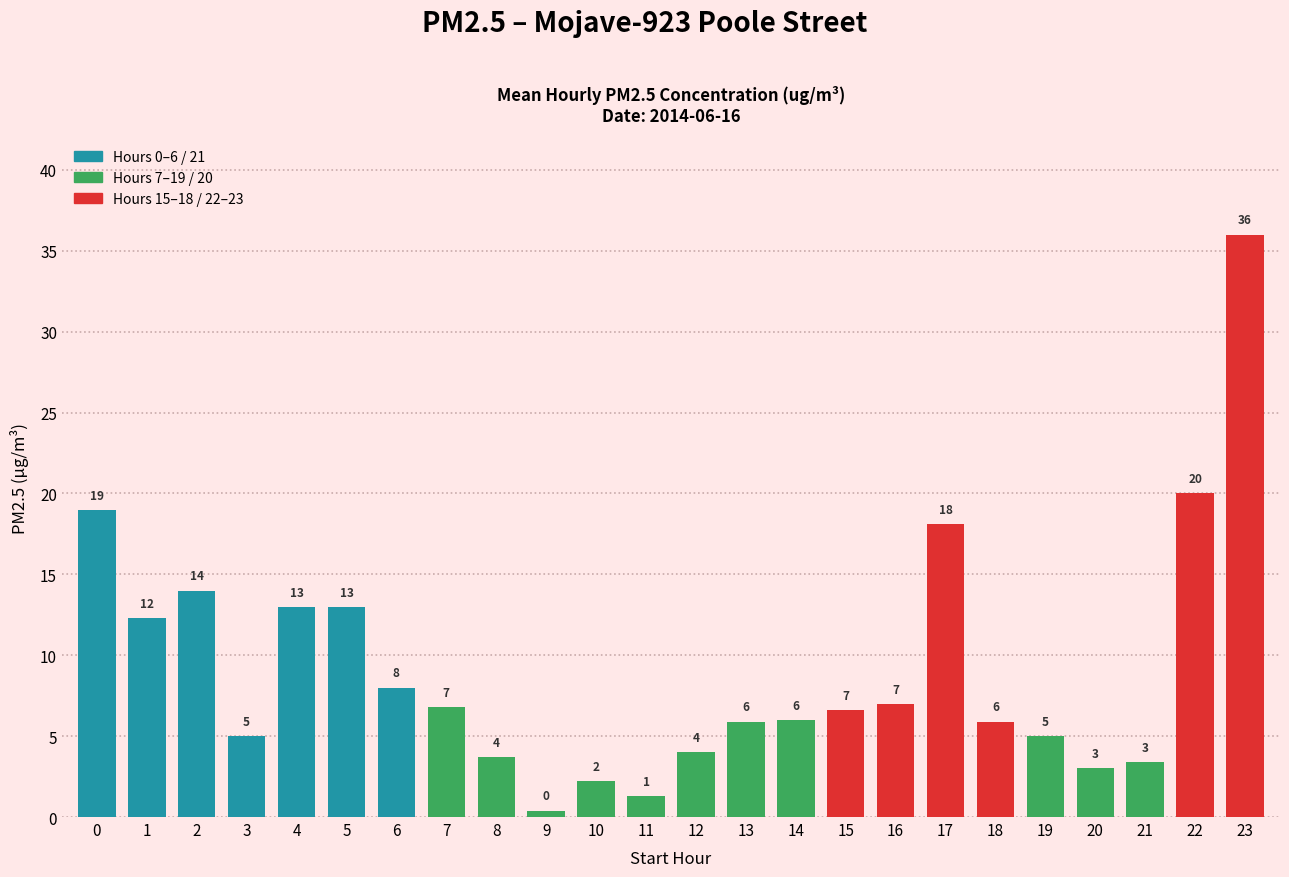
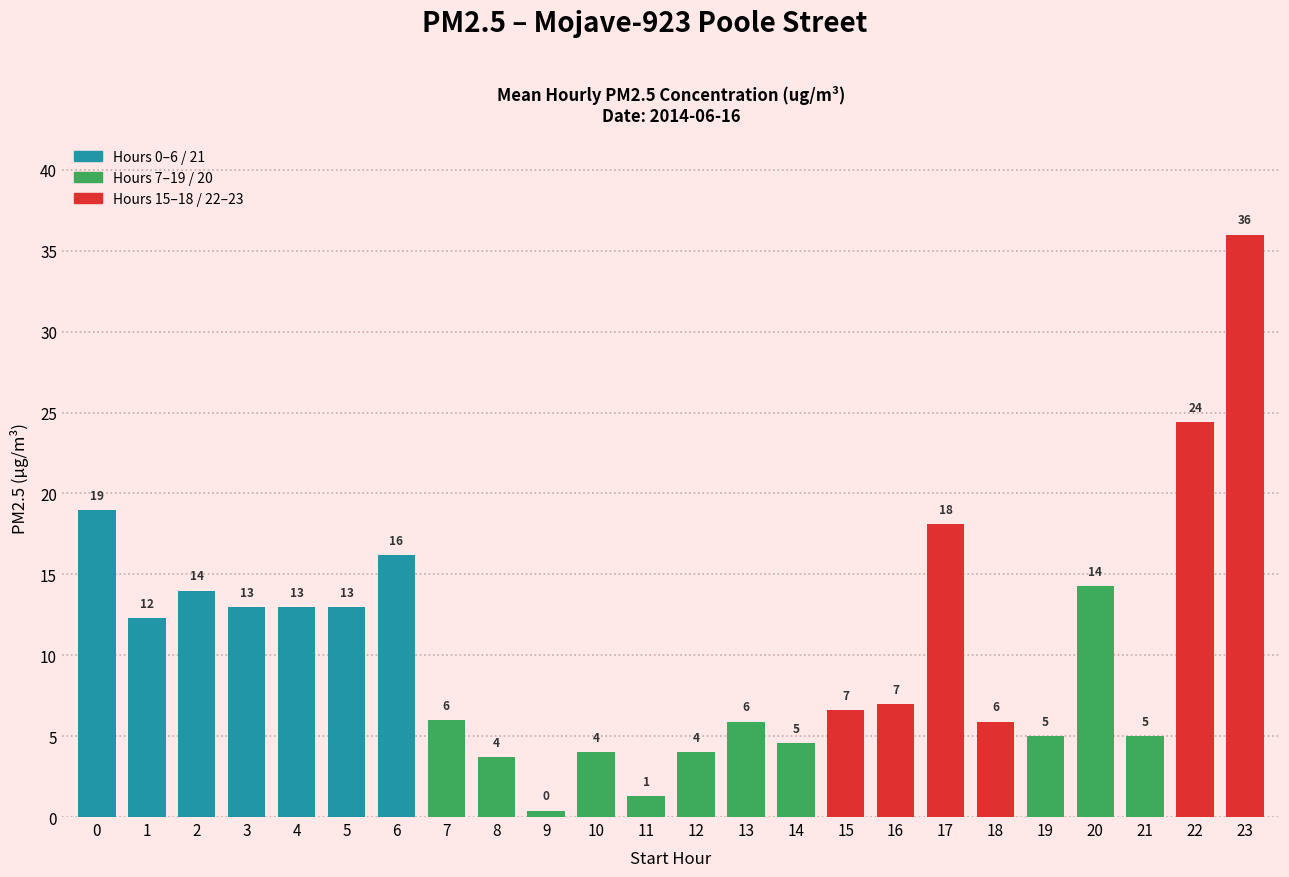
3: 5 -> 13
6: 8 -> 16
7: 7 -> 6
10: 2 -> 4
14: 6 -> 5
20: 3 -> 14
21: 3 -> 5
22: 20 -> 24
